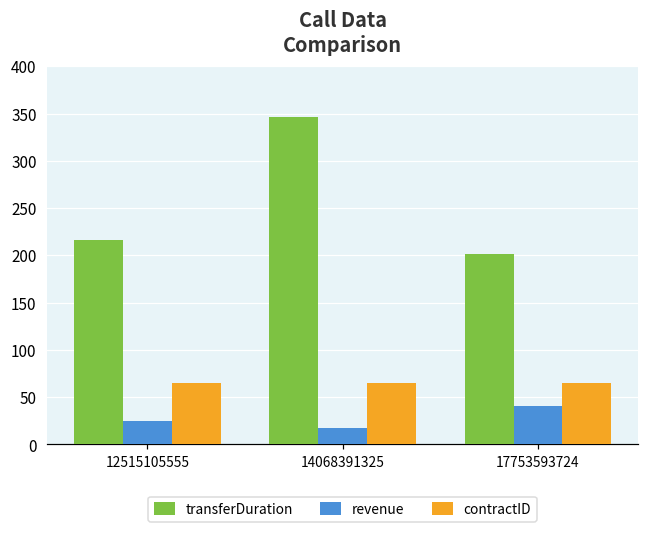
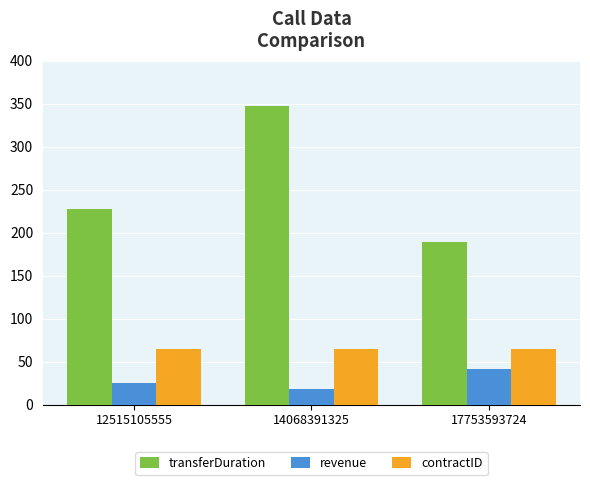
transferDuration, 12515105555: 220 -> 230
transferDuration, 17753593724: 200 -> 190
